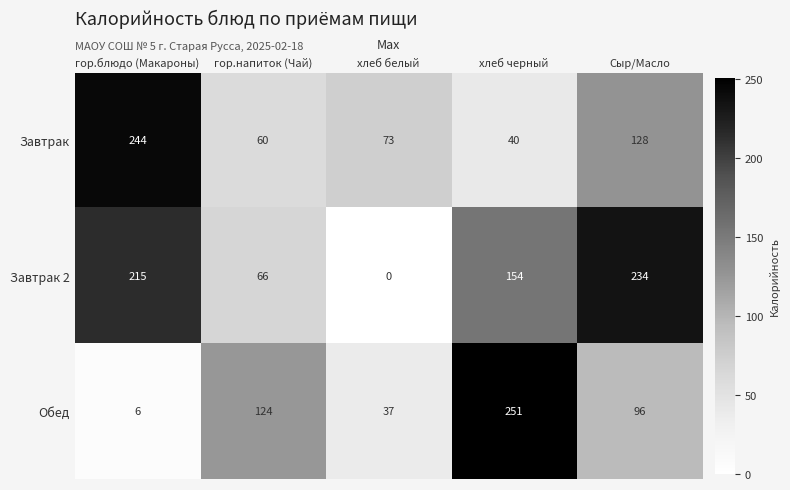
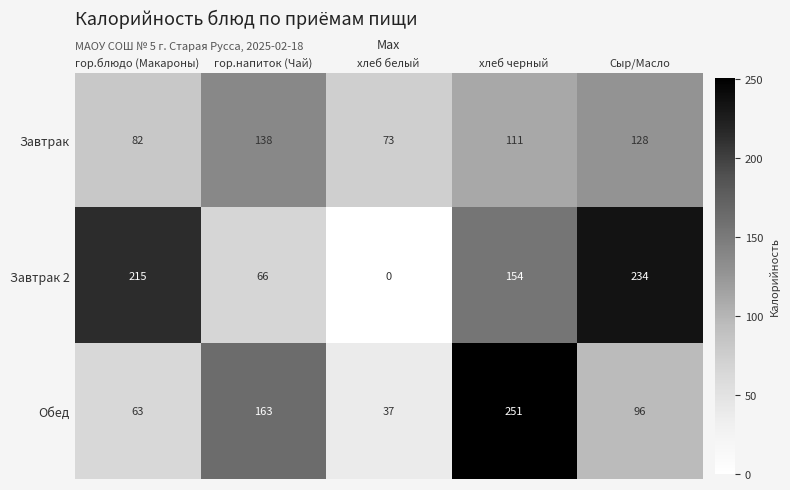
Завтрак, гор.блюдо (Макароны): 244 -> 82
Завтрак, гор.напиток (Чай): 60 -> 138
Завтрак, хлеб черный: 40 -> 111
Обед, гор.блюдо (Макароны): 6 -> 63
Обед, гор.напиток (Чай): 124 -> 163
